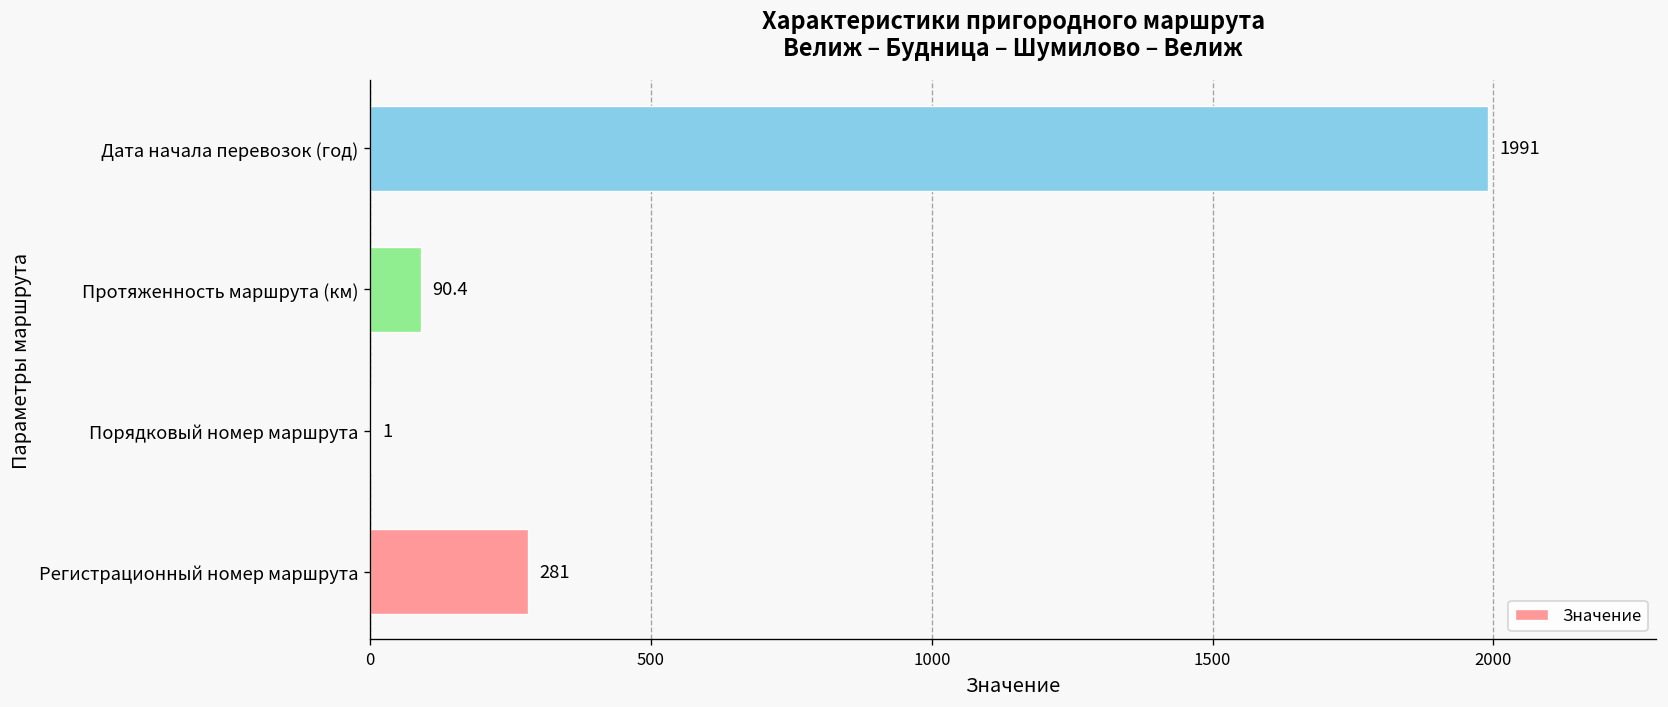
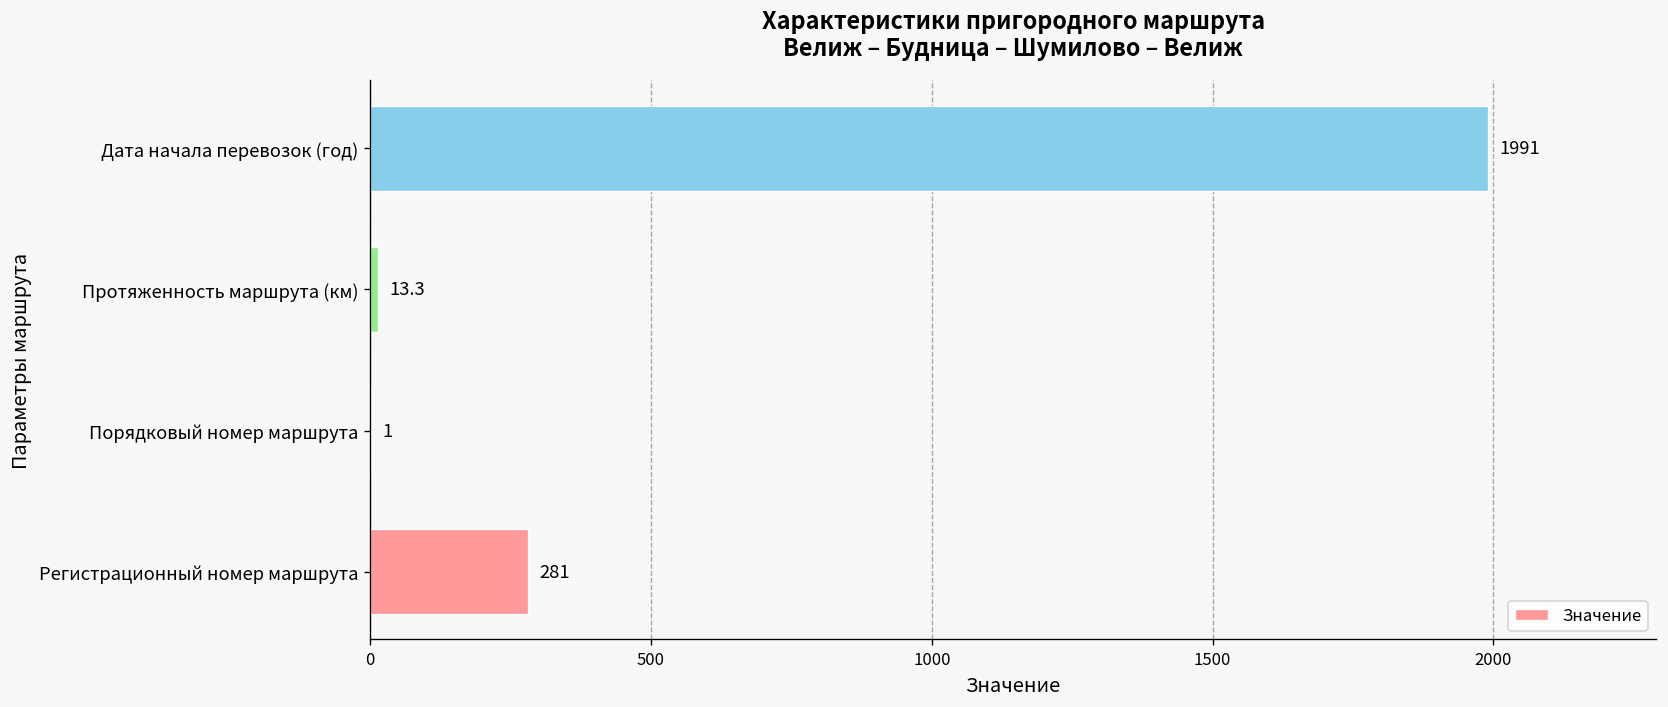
Протяженность маршрута (км): 90.4 -> 13.3
